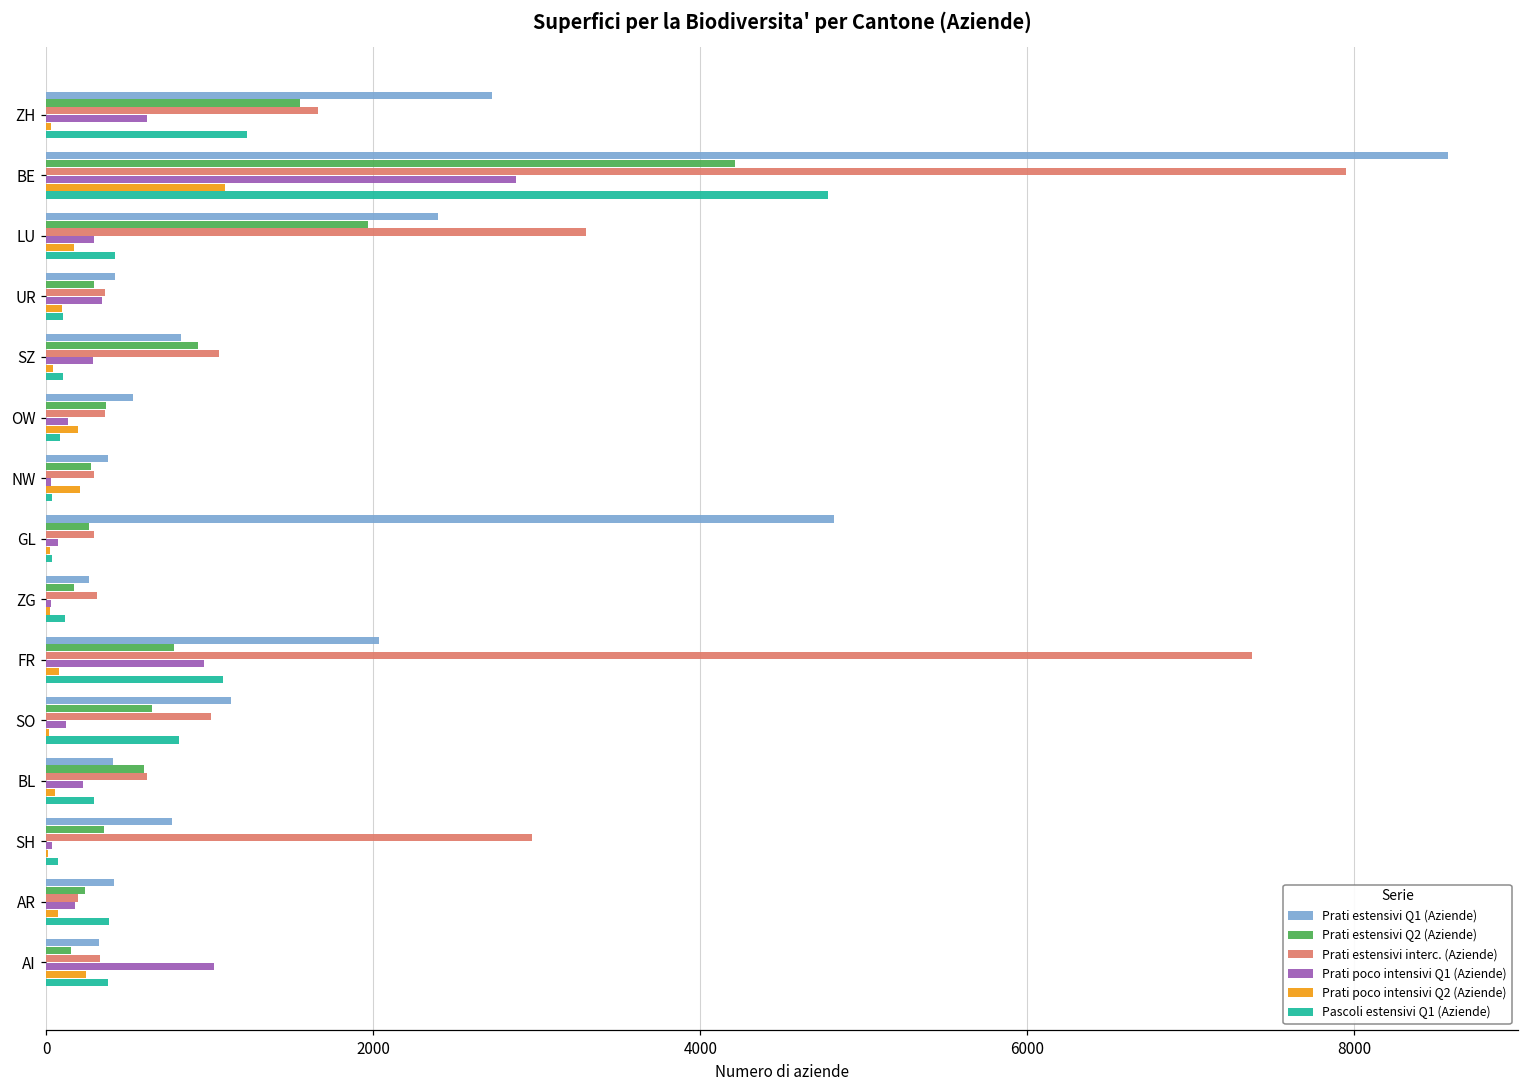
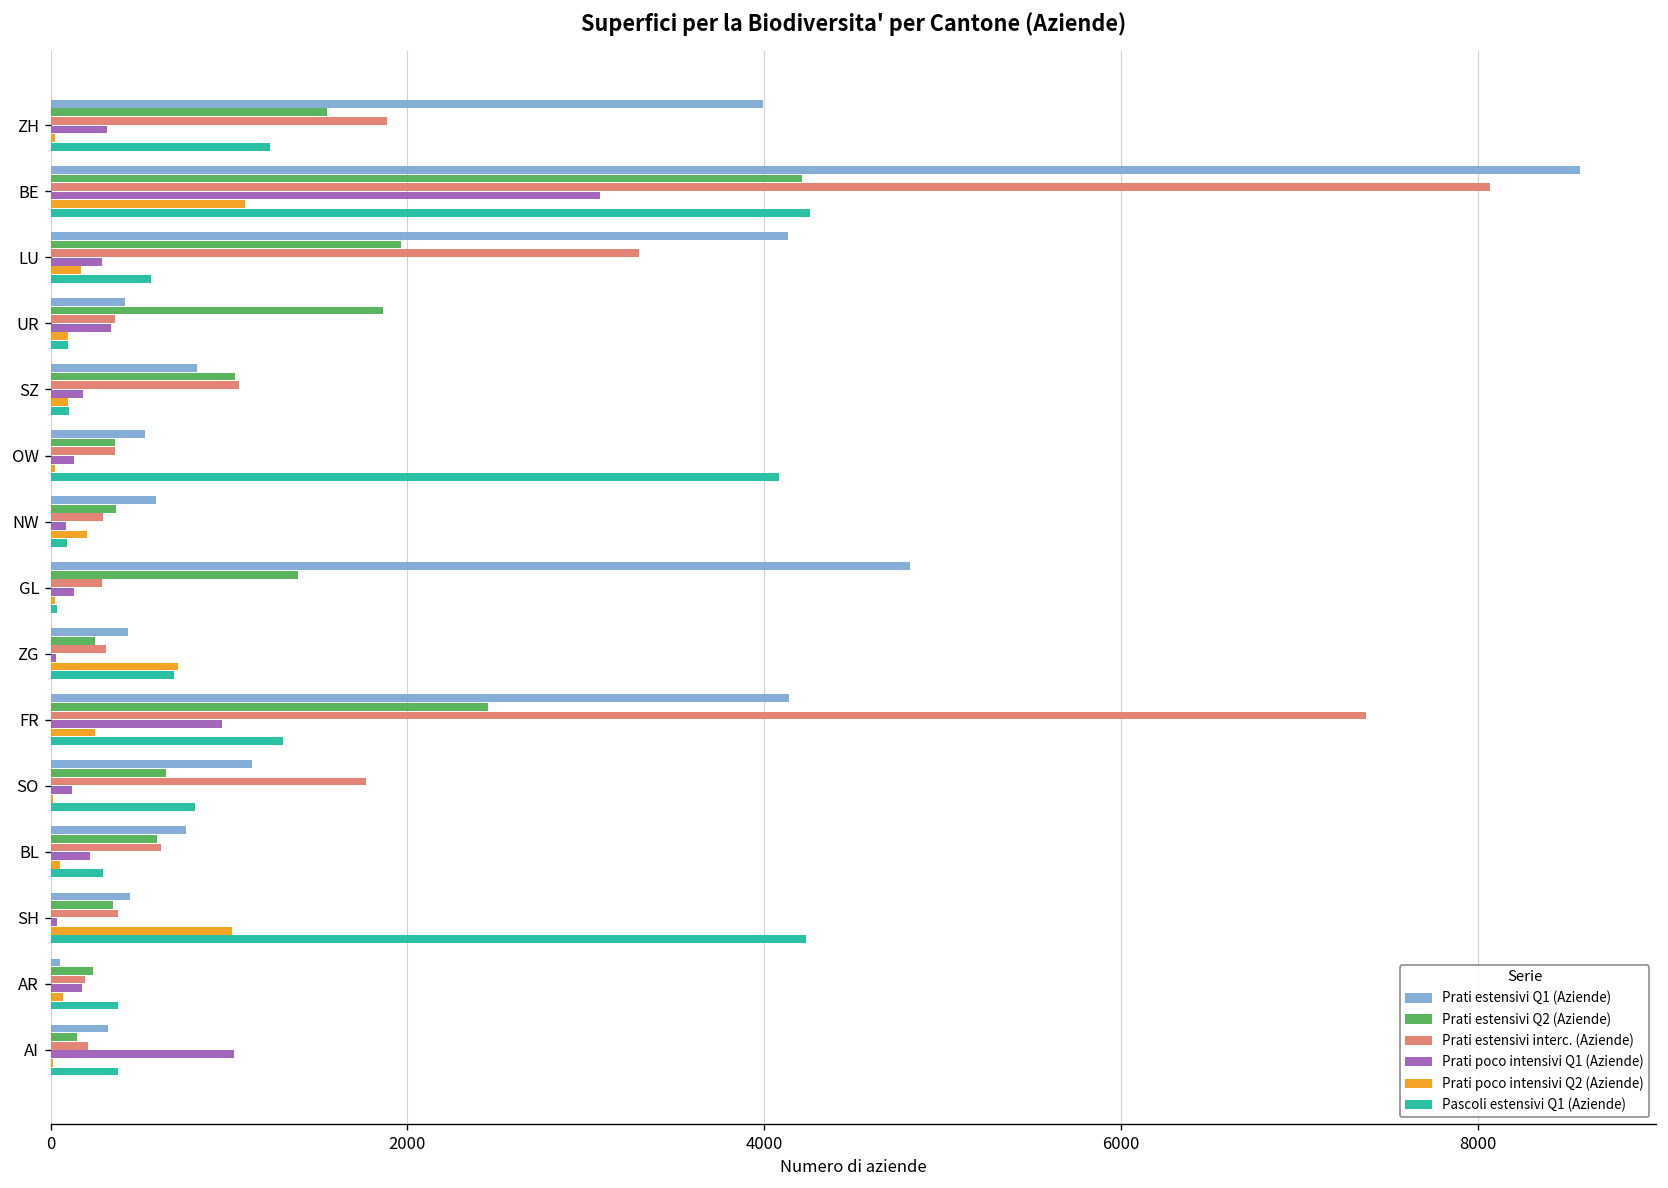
Prati estensivi Q1 (Aziende), ZH: 2730 -> 3990
Prati estensivi interc. (Aziende), ZH: 1660 -> 1890
Prati poco intensivi Q1 (Aziende), ZH: 610 -> 320
Prati estensivi interc. (Aziende), BE: 7950 -> 8070
Prati poco intensivi Q1 (Aziende), BE: 2870 -> 3080
Pascoli estensivi Q1 (Aziende), BE: 4780 -> 4260
Prati estensivi Q1 (Aziende), LU: 2390 -> 4140
Pascoli estensivi Q1 (Aziende), LU: 420 -> 560
Prati estensivi Q2 (Aziende), UR: 290 -> 1860
Prati estensivi Q2 (Aziende), SZ: 930 -> 1040
Prati poco intensivi Q1 (Aziende), SZ: 290 -> 180
Prati poco intensivi Q2 (Aziende), SZ: 40 -> 100
Prati poco intensivi Q2 (Aziende), OW: 190 -> 20
Pascoli estensivi Q1 (Aziende), OW: 90 -> 4090
Prati estensivi Q1 (Aziende), NW: 380 -> 590
Prati estensivi Q2 (Aziende), NW: 270 -> 370
Prati poco intensivi Q1 (Aziende), NW: 30 -> 90
Pascoli estensivi Q1 (Aziende), NW: 30 -> 90
Prati estensivi Q2 (Aziende), GL: 260 -> 1390
Prati poco intensivi Q1 (Aziende), GL: 70 -> 130
Prati estensivi Q1 (Aziende), ZG: 260 -> 430
Prati estensivi Q2 (Aziende), ZG: 170 -> 250
Prati poco intensivi Q2 (Aziende), ZG: 20 -> 710
Pascoli estensivi Q1 (Aziende), ZG: 110 -> 690
Prati estensivi Q1 (Aziende), FR: 2030 -> 4140
Prati estensivi Q2 (Aziende), FR: 780 -> 2450
Prati poco intensivi Q2 (Aziende), FR: 80 -> 250
Pascoli estensivi Q1 (Aziende), FR: 1080 -> 1300
Prati estensivi interc. (Aziende), SO: 1010 -> 1770
Prati estensivi Q1 (Aziende), BL: 410 -> 760
Prati estensivi Q1 (Aziende), SH: 770 -> 450
Prati estensivi interc. (Aziende), SH: 2970 -> 380
Prati poco intensivi Q2 (Aziende), SH: 10 -> 1020
Pascoli estensivi Q1 (Aziende), SH: 70 -> 4230
Prati estensivi Q1 (Aziende), AR: 410 -> 50
Prati estensivi interc. (Aziende), AI: 330 -> 210
Prati poco intensivi Q2 (Aziende), AI: 240 -> 10
